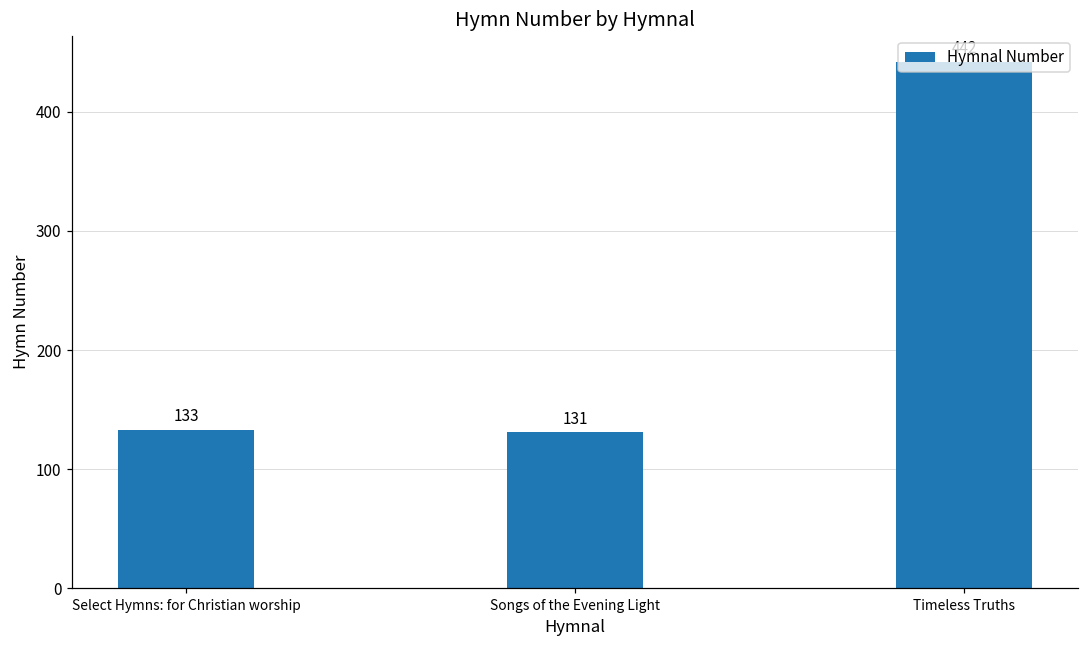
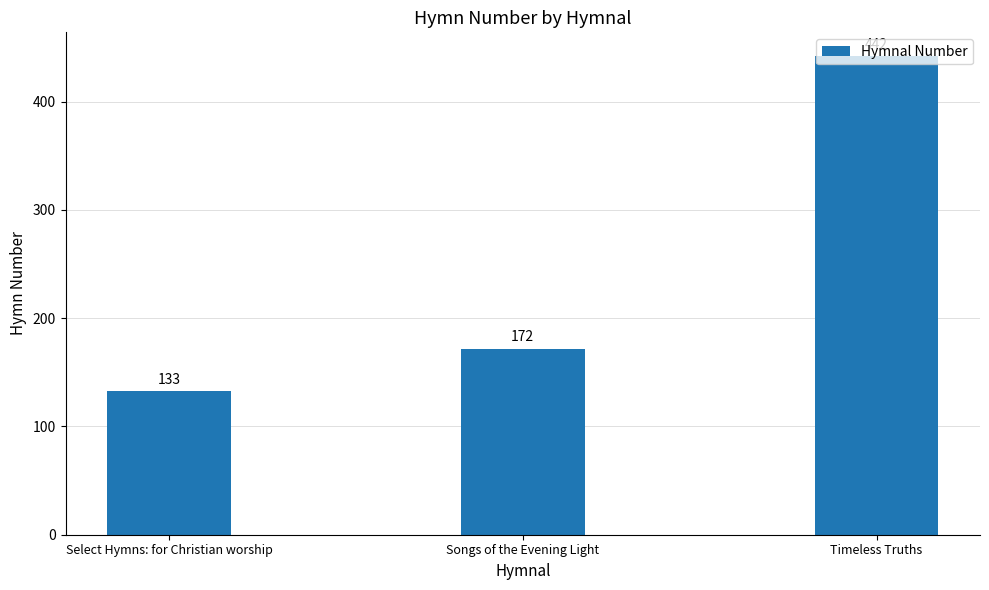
Songs of the Evening Light: 131 -> 172
